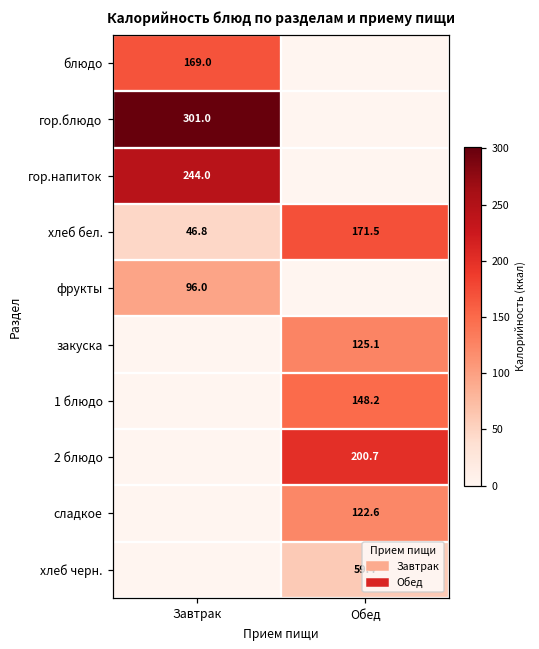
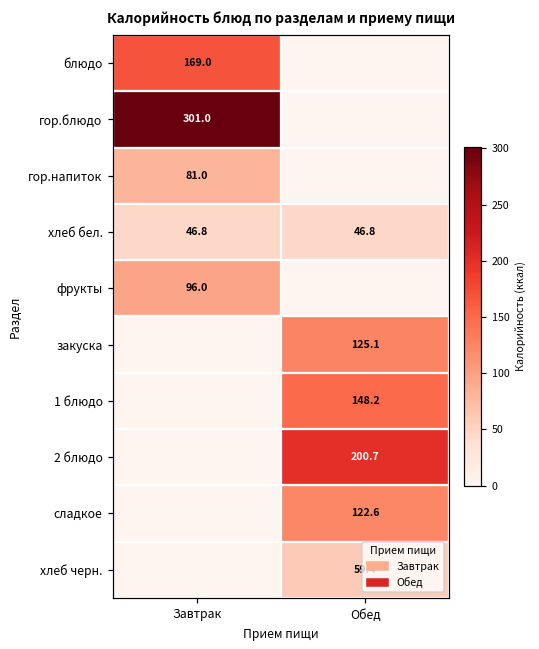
гор.напиток, Завтрак: 244.0 -> 81.0
хлеб бел., Обед: 171.5 -> 46.8
